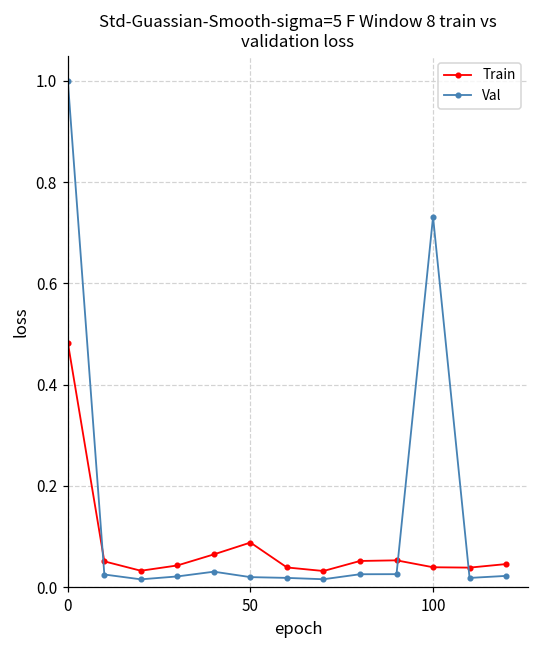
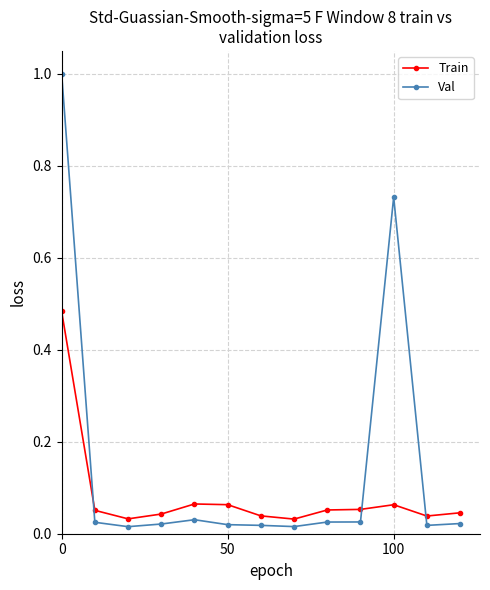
Train, 50: 0.09 -> 0.06
Train, 100: 0.04 -> 0.06
